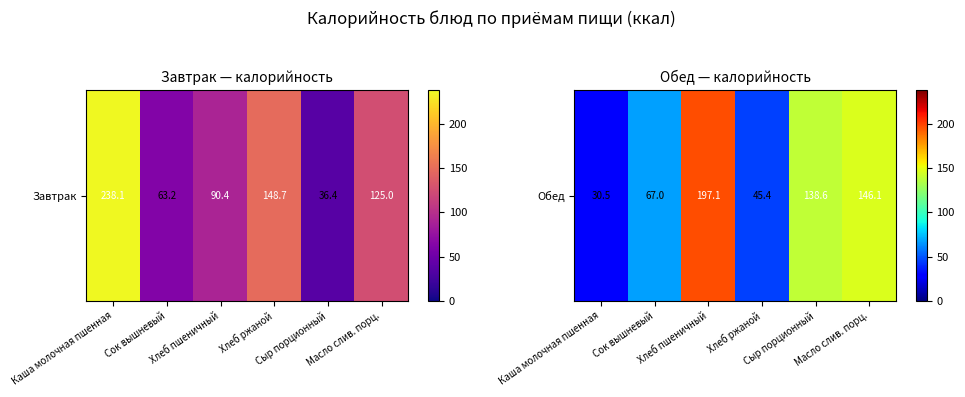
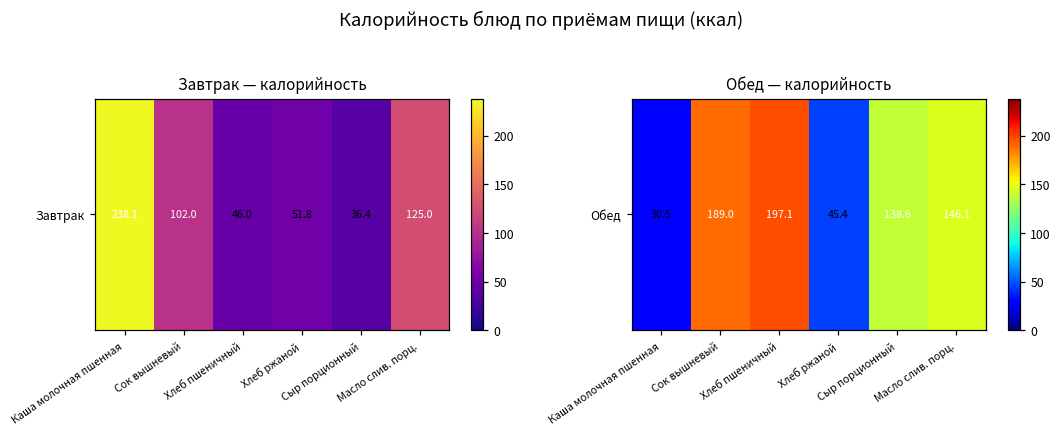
Завтрак — калорийность, Завтрак, Сок вышневый: 63.2 -> 102.0
Завтрак — калорийность, Завтрак, Хлеб пшеничный: 90.4 -> 46.0
Завтрак — калорийность, Завтрак, Хлеб ржаной: 148.7 -> 51.8
Обед — калорийность, Обед, Сок вышневый: 67.0 -> 189.0
